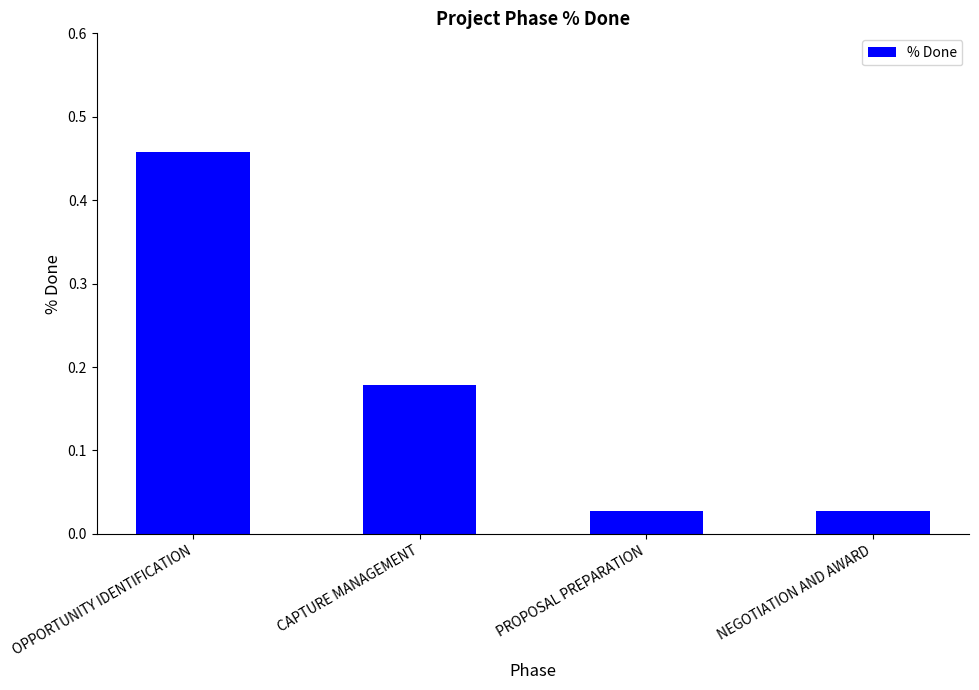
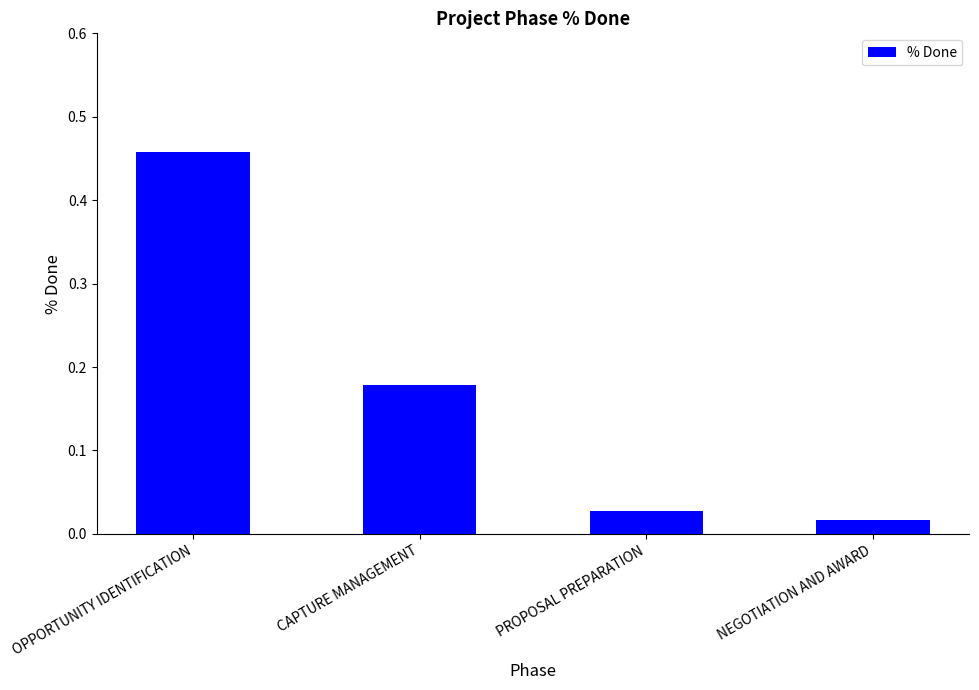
NEGOTIATION AND AWARD: 0.03 -> 0.02
